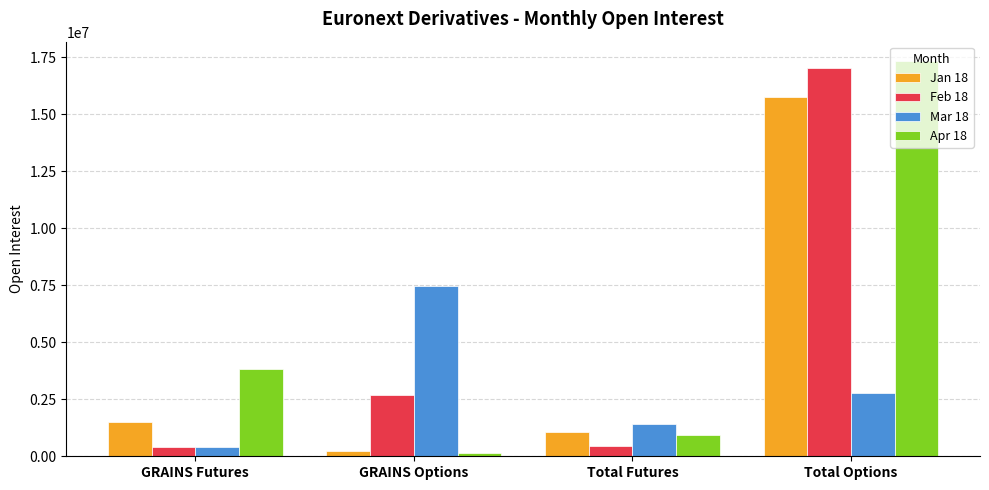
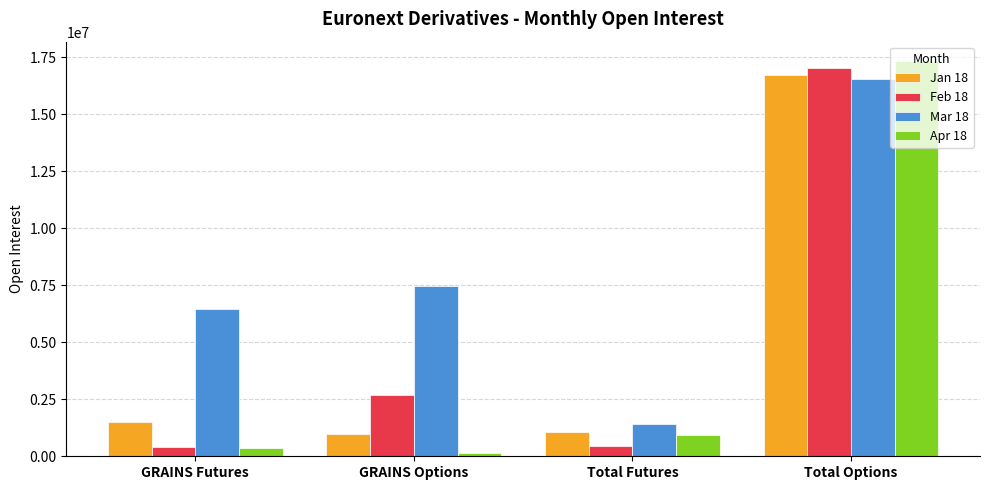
Mar 18, GRAINS Futures: 400000 -> 6500000
Apr 18, GRAINS Futures: 3800000 -> 300000
Jan 18, GRAINS Options: 200000 -> 1000000
Jan 18, Total Options: 15800000 -> 16700000
Mar 18, Total Options: 2800000 -> 16600000
